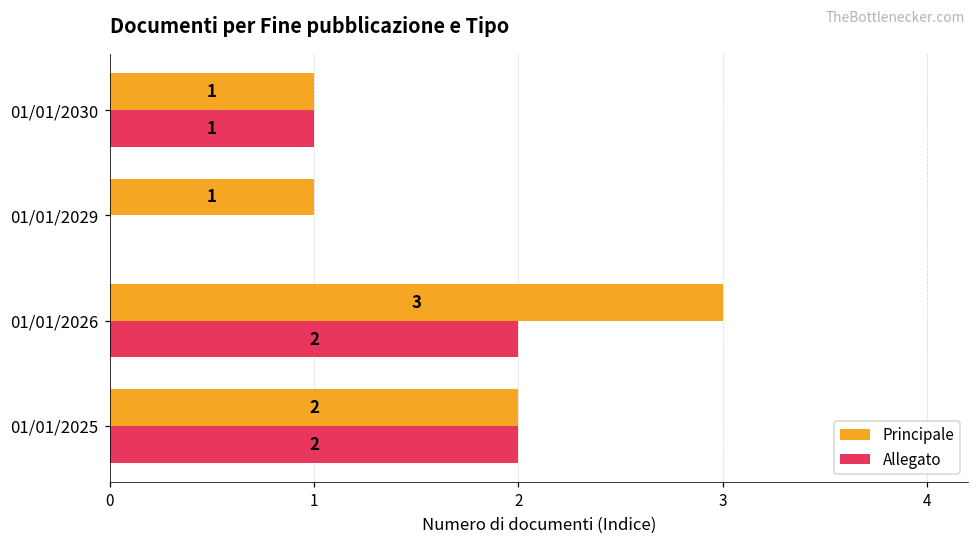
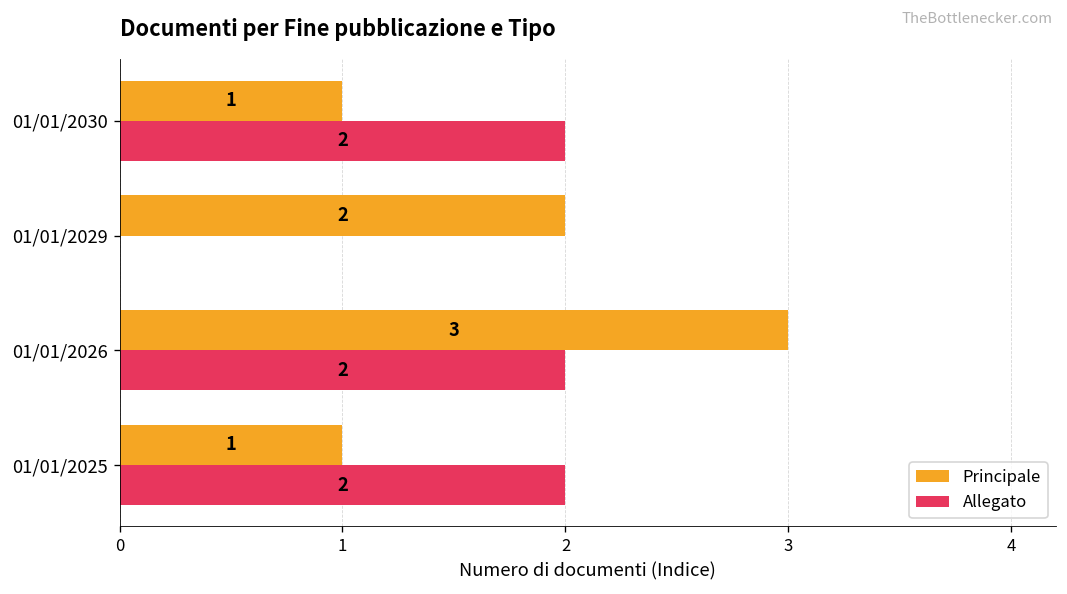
Allegato, 01/01/2030: 1 -> 2
Principale, 01/01/2029: 1 -> 2
Principale, 01/01/2025: 2 -> 1
